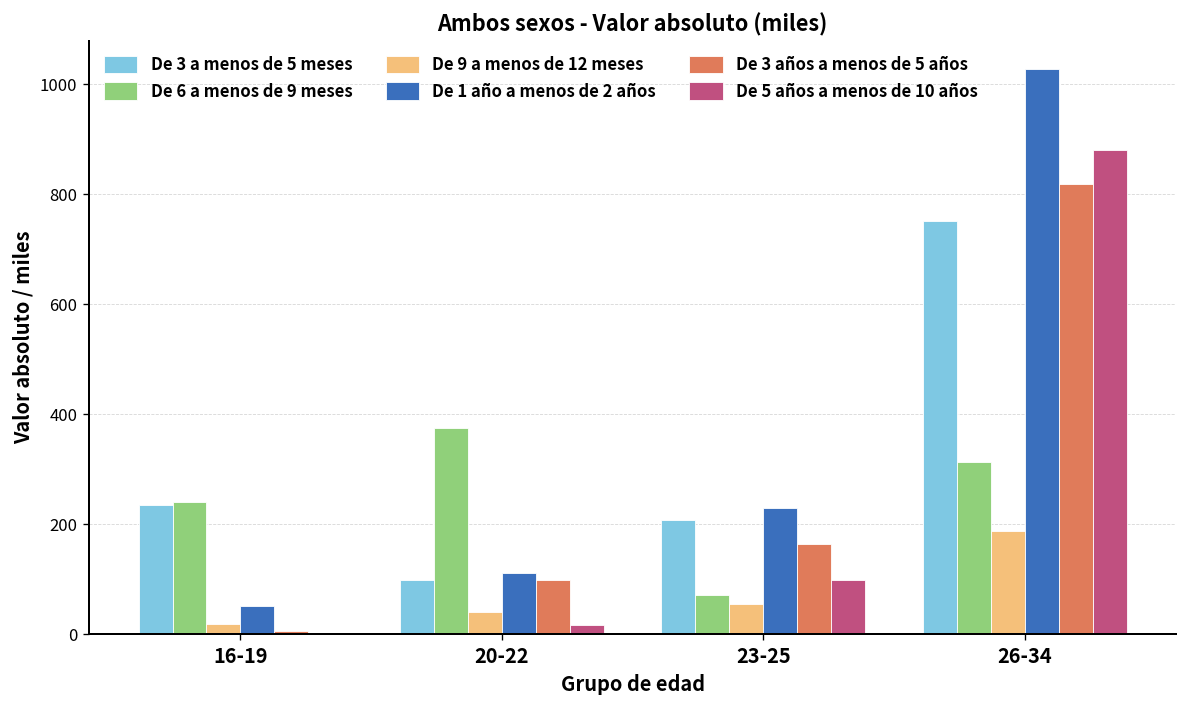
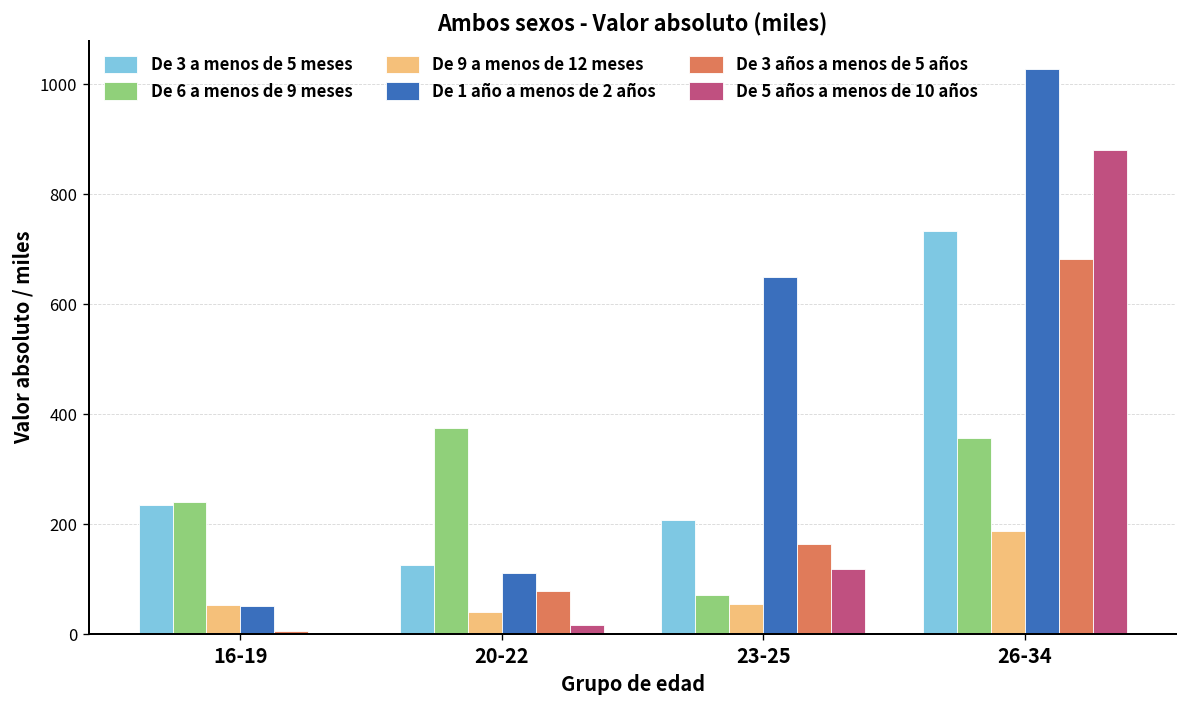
De 9 a menos de 12 meses, 16-19: 20 -> 50
De 3 a menos de 5 meses, 20-22: 100 -> 130
De 3 años a menos de 5 años, 20-22: 100 -> 80
De 1 año a menos de 2 años, 23-25: 230 -> 650
De 5 años a menos de 10 años, 23-25: 100 -> 120
De 3 a menos de 5 meses, 26-34: 750 -> 730
De 6 a menos de 9 meses, 26-34: 310 -> 360
De 3 años a menos de 5 años, 26-34: 820 -> 680
